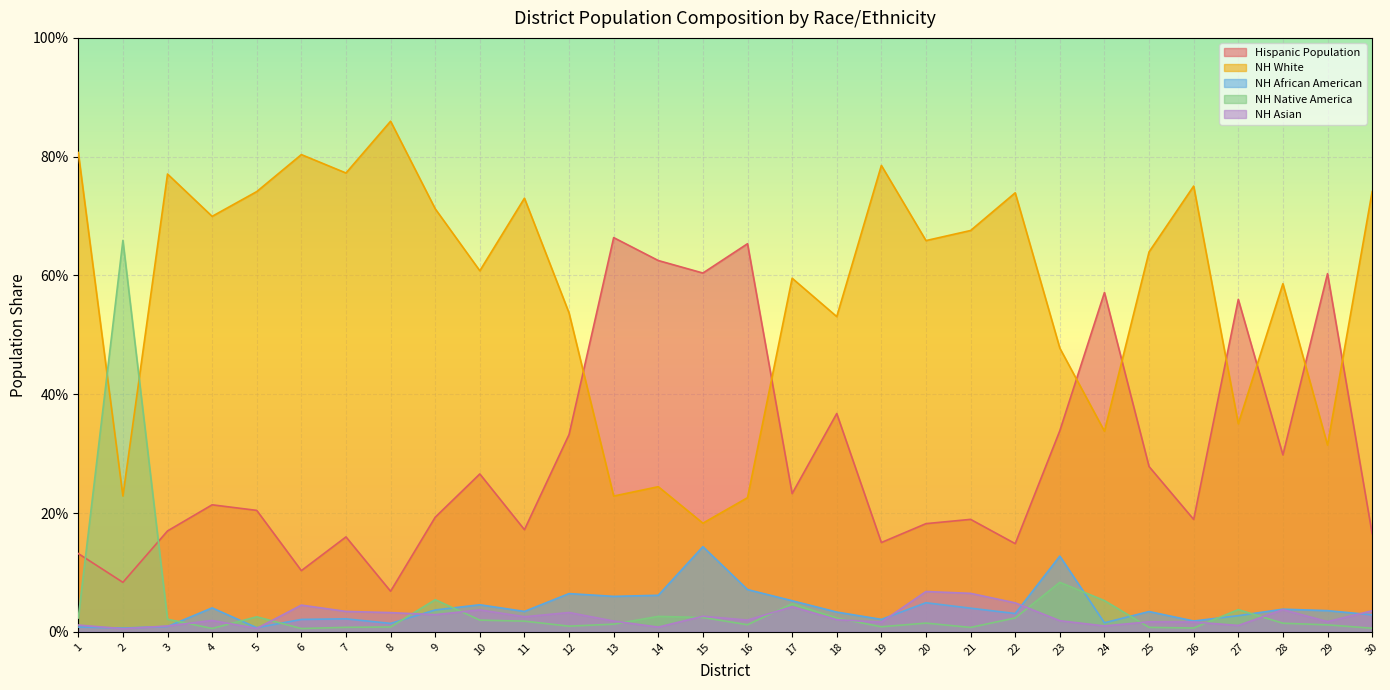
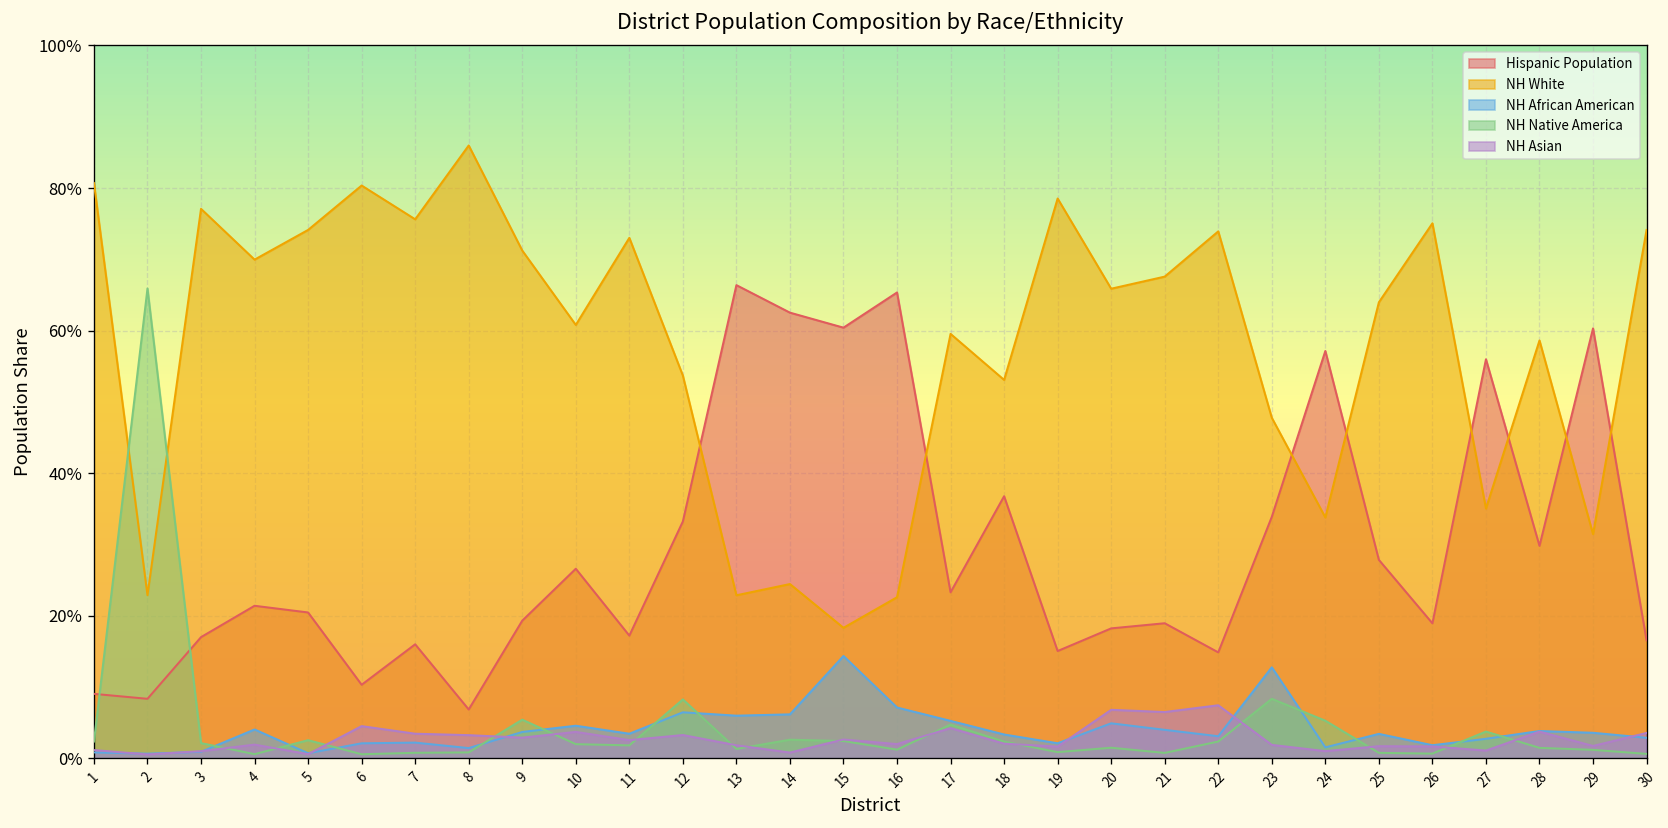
Hispanic Population, 1: 13% -> 9%
NH White, 7: 77% -> 76%
NH Native America, 12: 1% -> 8%
NH Asian, 22: 5% -> 7%
